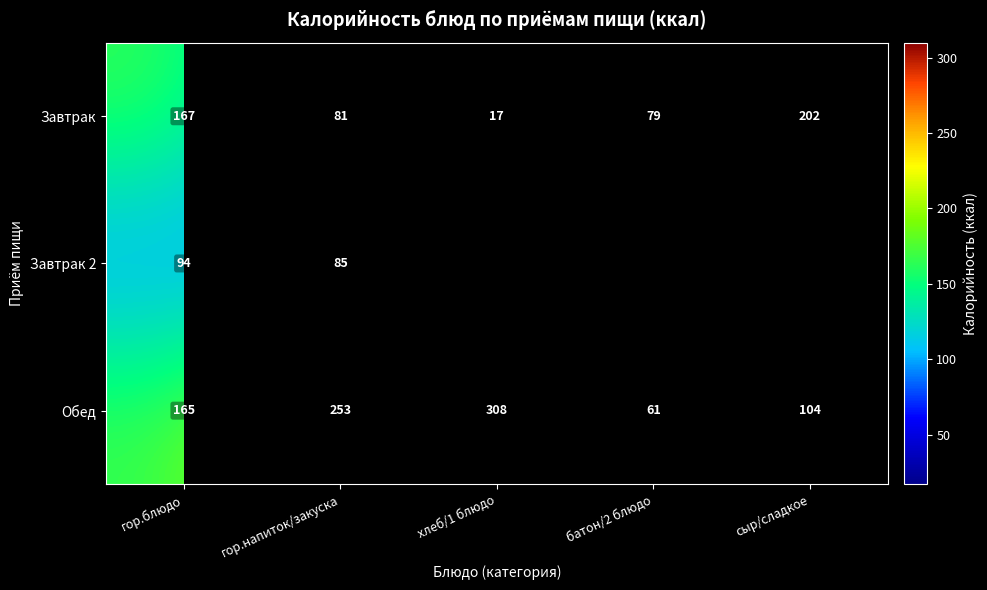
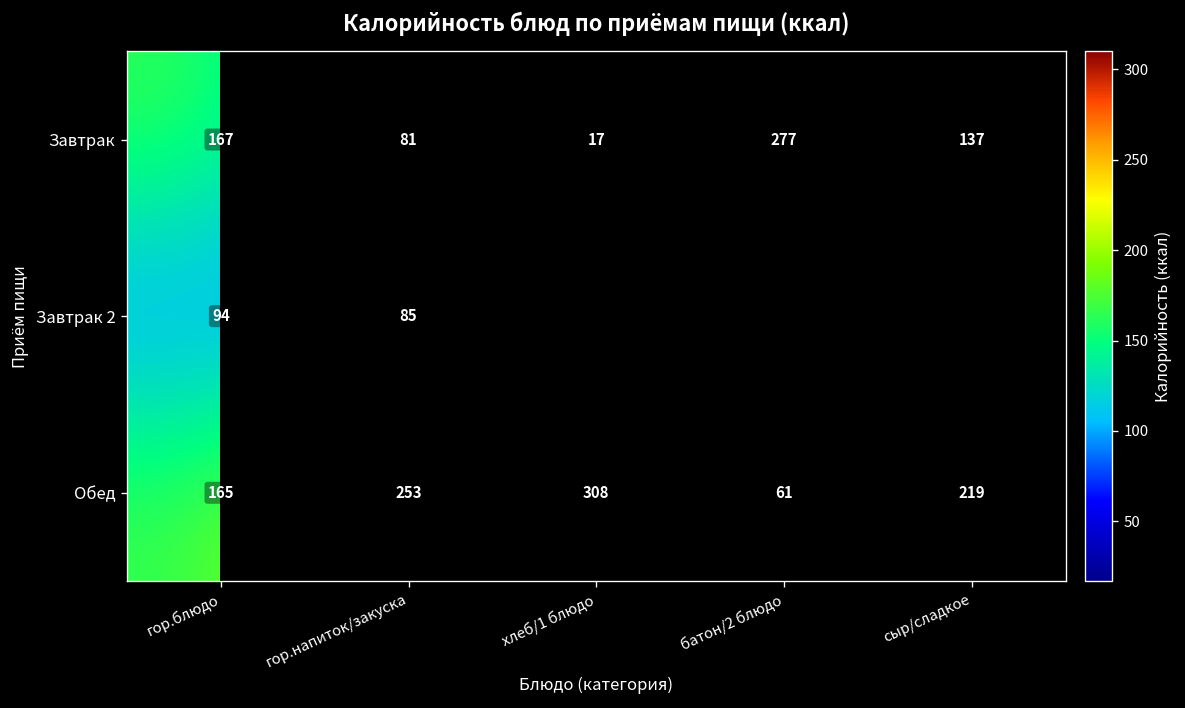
Завтрак, батон/2 блюдо: 79 -> 277
Завтрак, сыр/сладкое: 202 -> 137
Обед, сыр/сладкое: 104 -> 219
